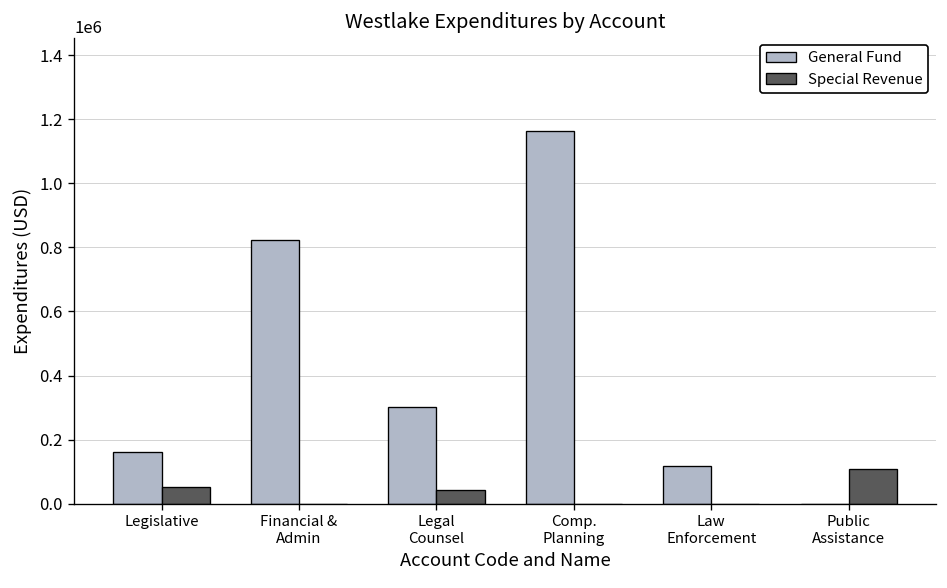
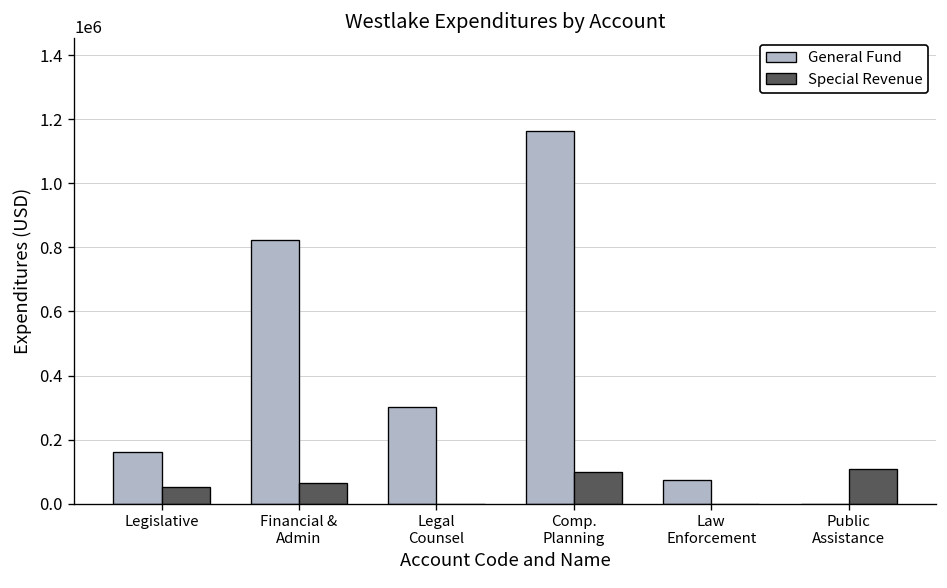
Special Revenue, Financial & Admin: 0 -> 60000
Special Revenue, Legal Counsel: 40000 -> 0
Special Revenue, Comp. Planning: 0 -> 100000
General Fund, Law Enforcement: 120000 -> 70000
